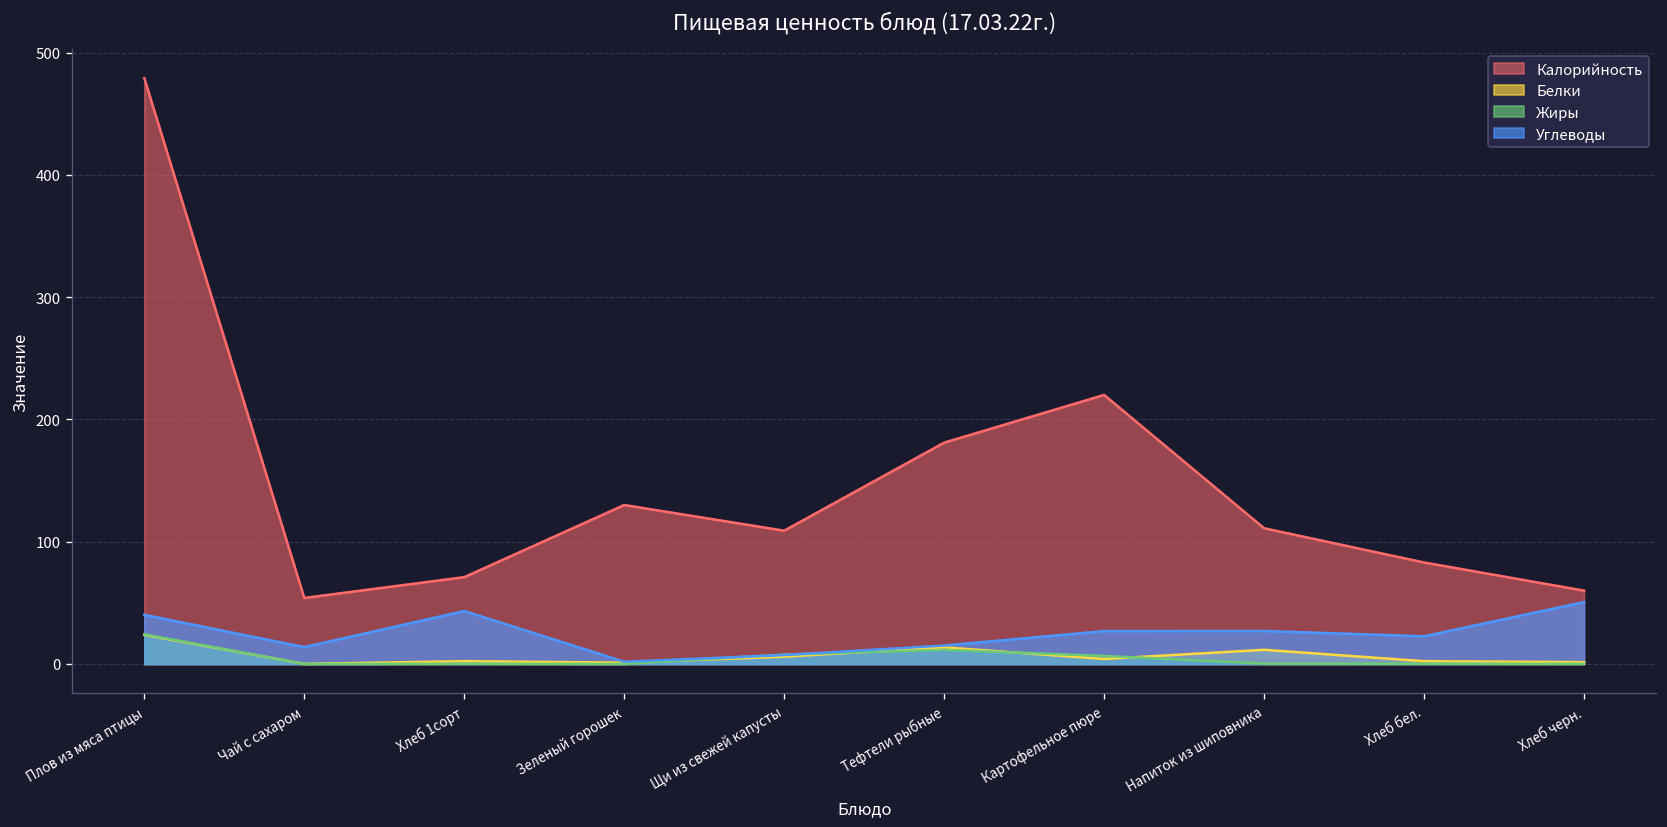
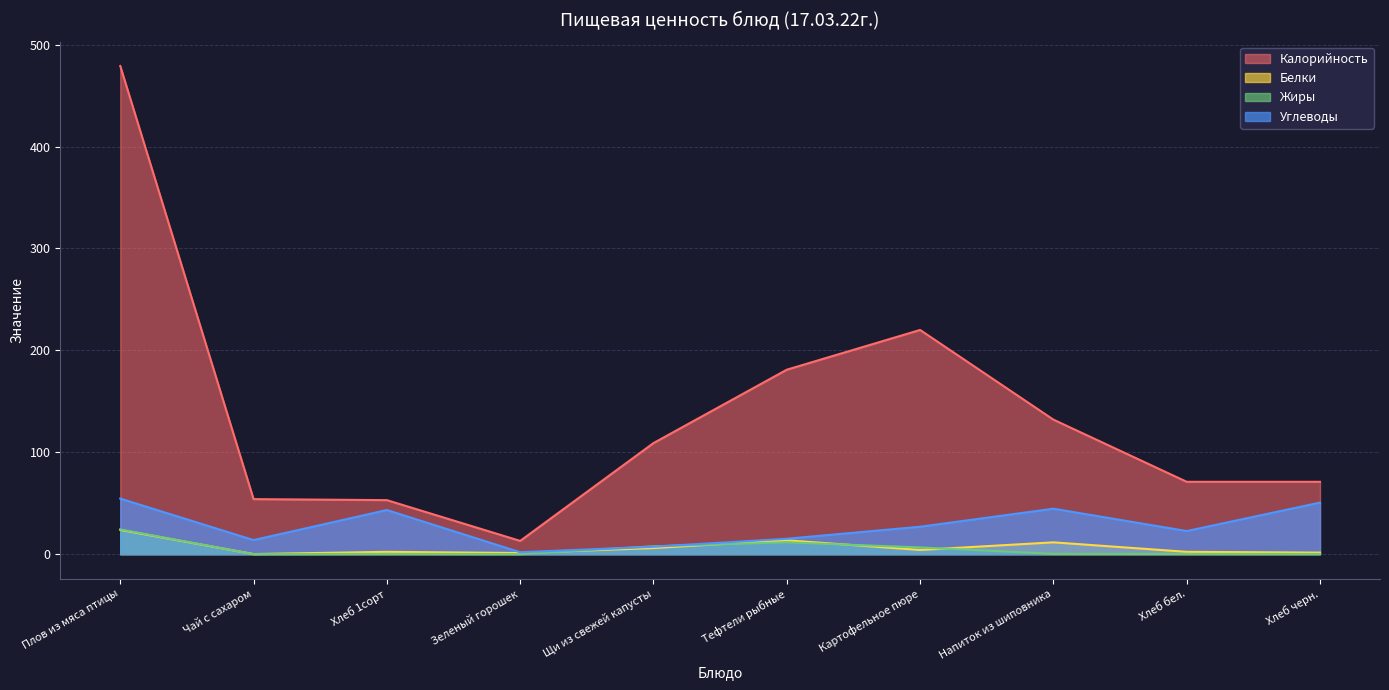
Углеводы, Плов из мяса птицы: 40 -> 55
Калорийность, Хлеб 1сорт: 71 -> 53
Калорийность, Зеленый горошек: 130 -> 13
Калорийность, Напиток из шиповника: 111 -> 132
Углеводы, Напиток из шиповника: 27 -> 45
Калорийность, Хлеб бел.: 83 -> 71
Калорийность, Хлеб черн.: 60 -> 71
